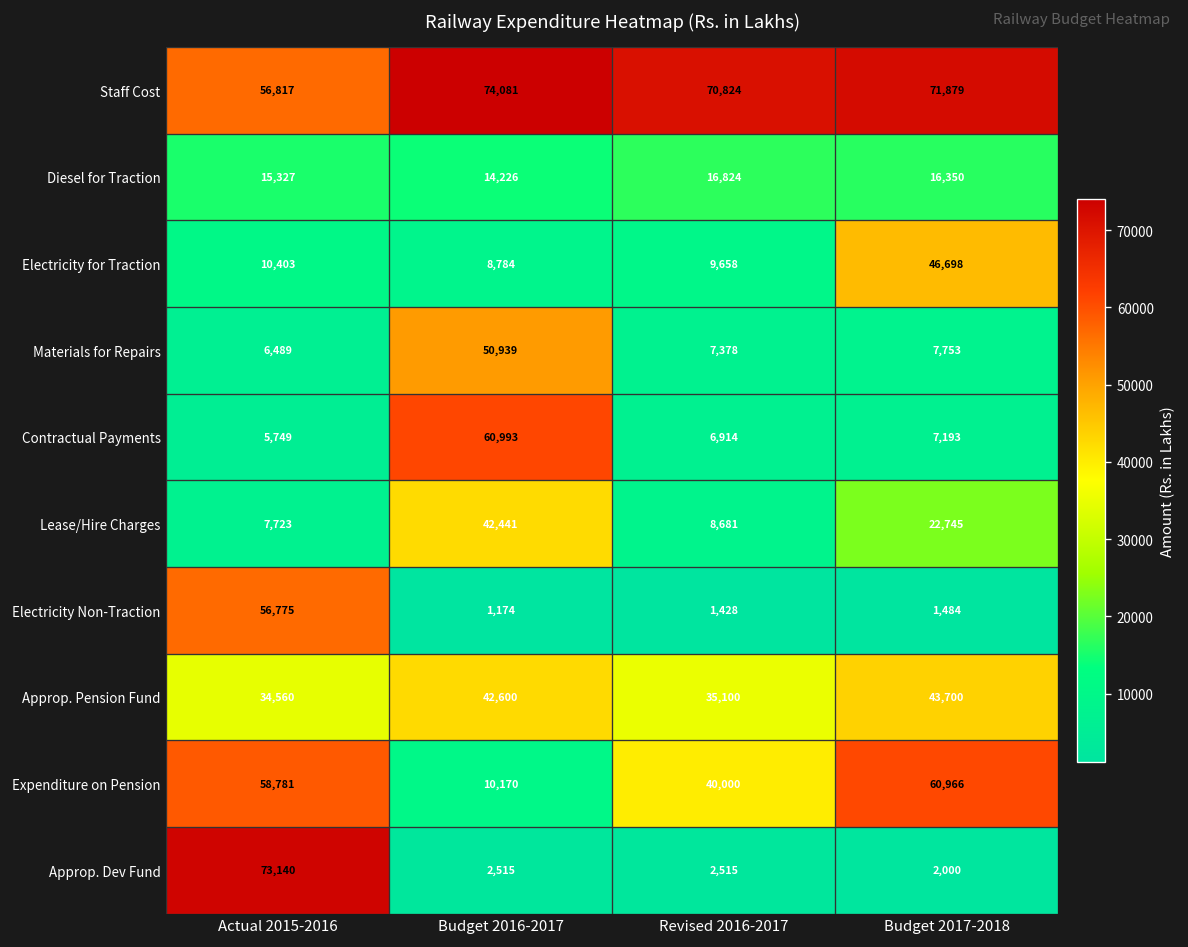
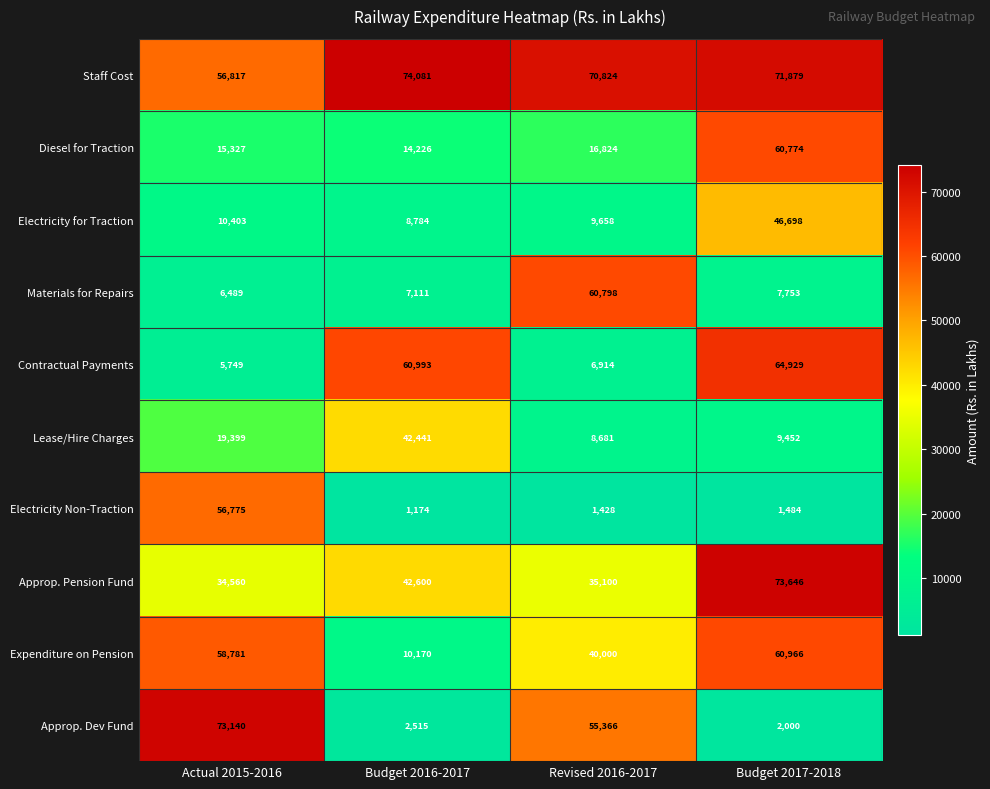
Diesel for Traction, Budget 2017-2018: 16,350 -> 60,774
Materials for Repairs, Budget 2016-2017: 50,939 -> 7,111
Materials for Repairs, Revised 2016-2017: 7,378 -> 60,798
Contractual Payments, Budget 2017-2018: 7,193 -> 64,929
Lease/Hire Charges, Actual 2015-2016: 7,723 -> 19,399
Lease/Hire Charges, Budget 2017-2018: 22,745 -> 9,452
Approp. Pension Fund, Budget 2017-2018: 43,700 -> 73,646
Approp. Dev Fund, Revised 2016-2017: 2,515 -> 55,366
